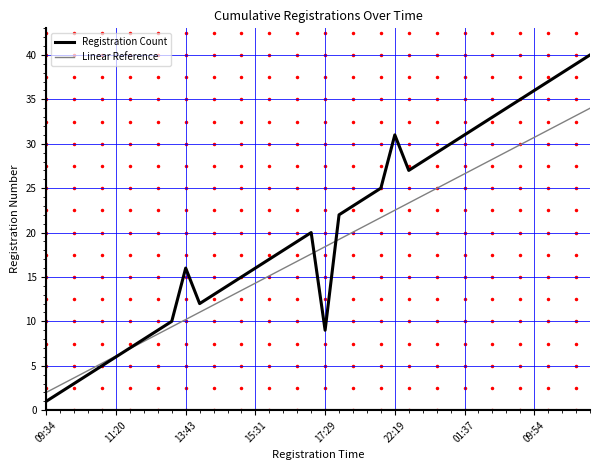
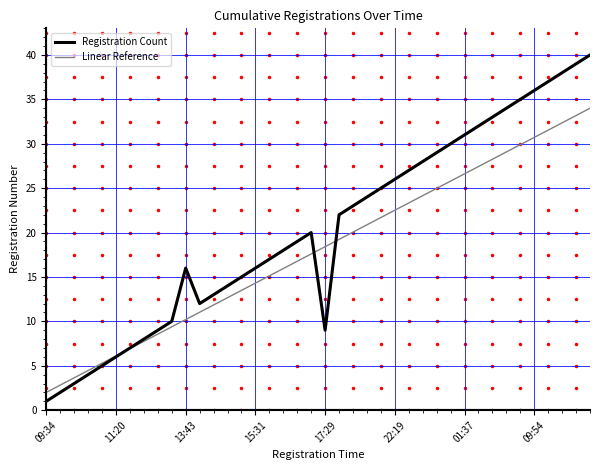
Registration Count, 22:19: 31 -> 26
